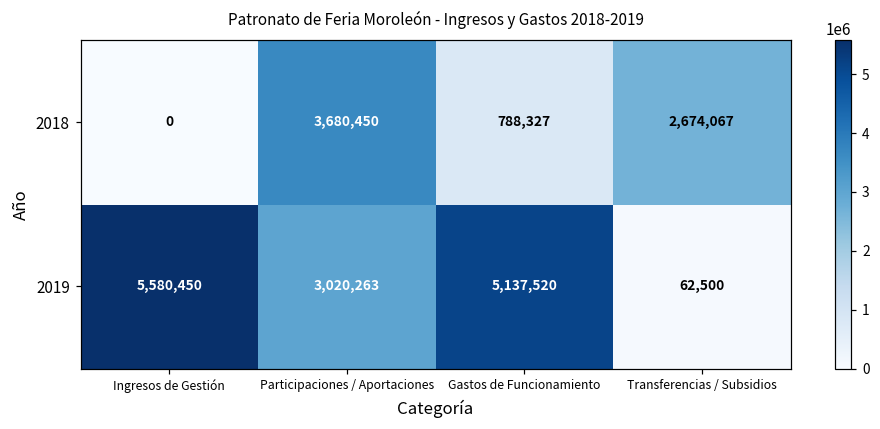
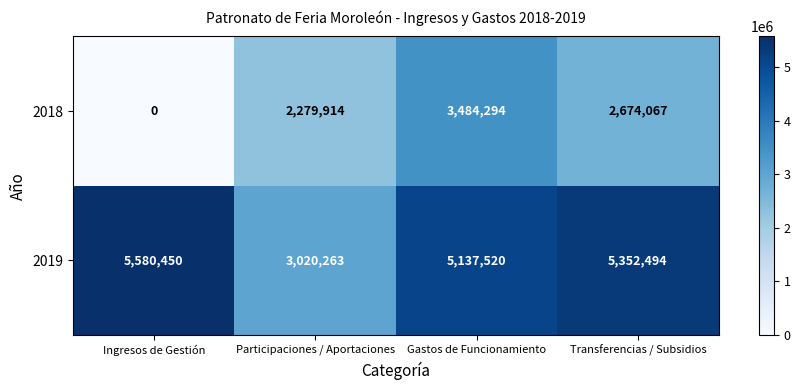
2018, Participaciones / Aportaciones: 3,680,450 -> 2,279,914
2018, Gastos de Funcionamiento: 788,327 -> 3,484,294
2019, Transferencias / Subsidios: 62,500 -> 5,352,494
